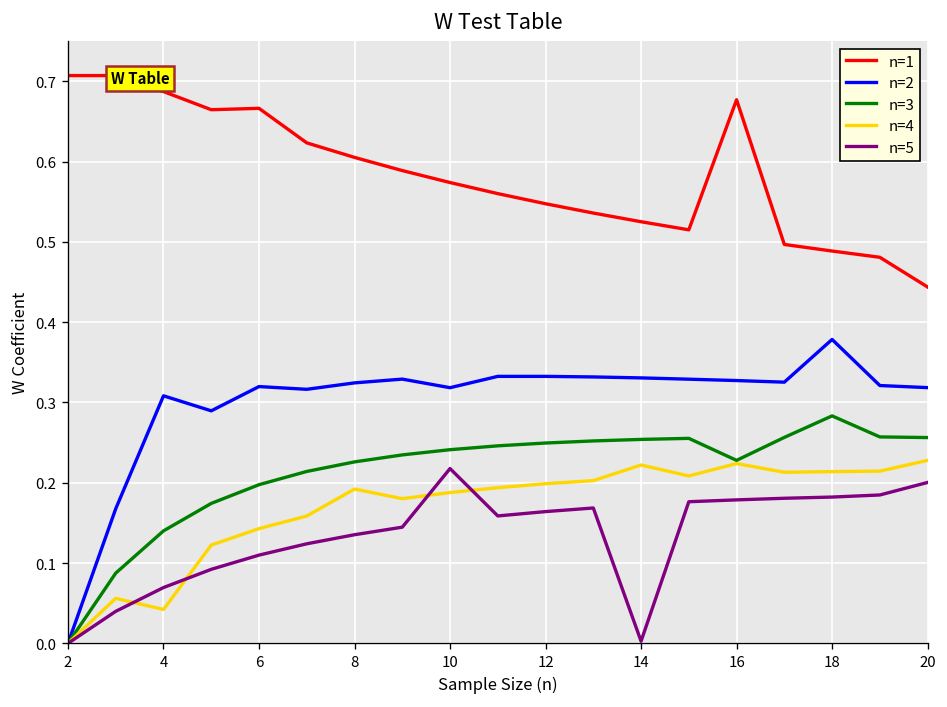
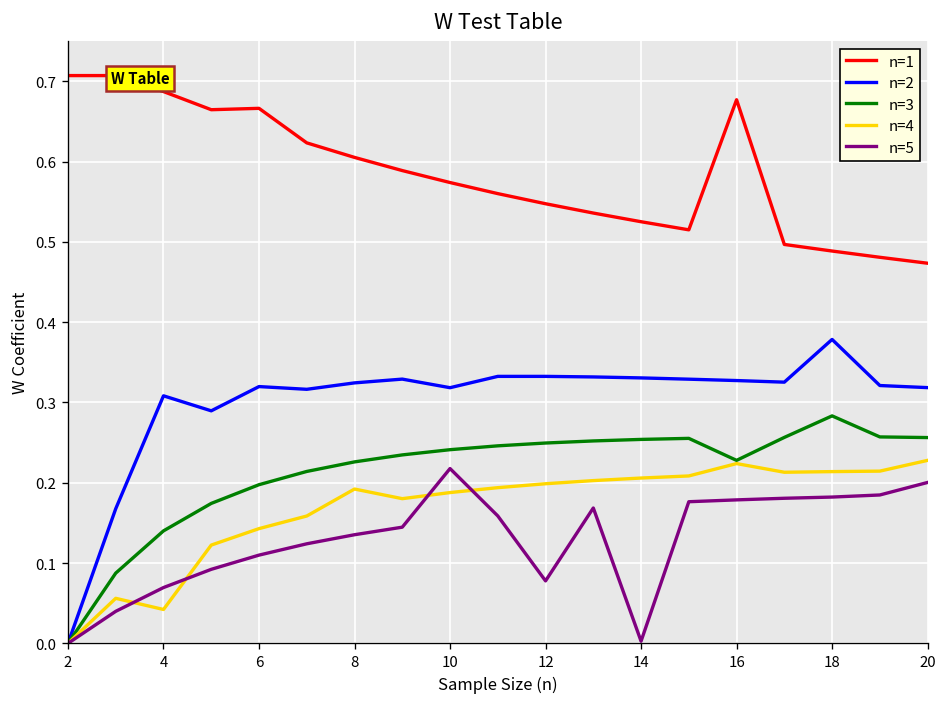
n=5, 12: 0.16 -> 0.08
n=4, 14: 0.22 -> 0.21
n=1, 20: 0.44 -> 0.47
